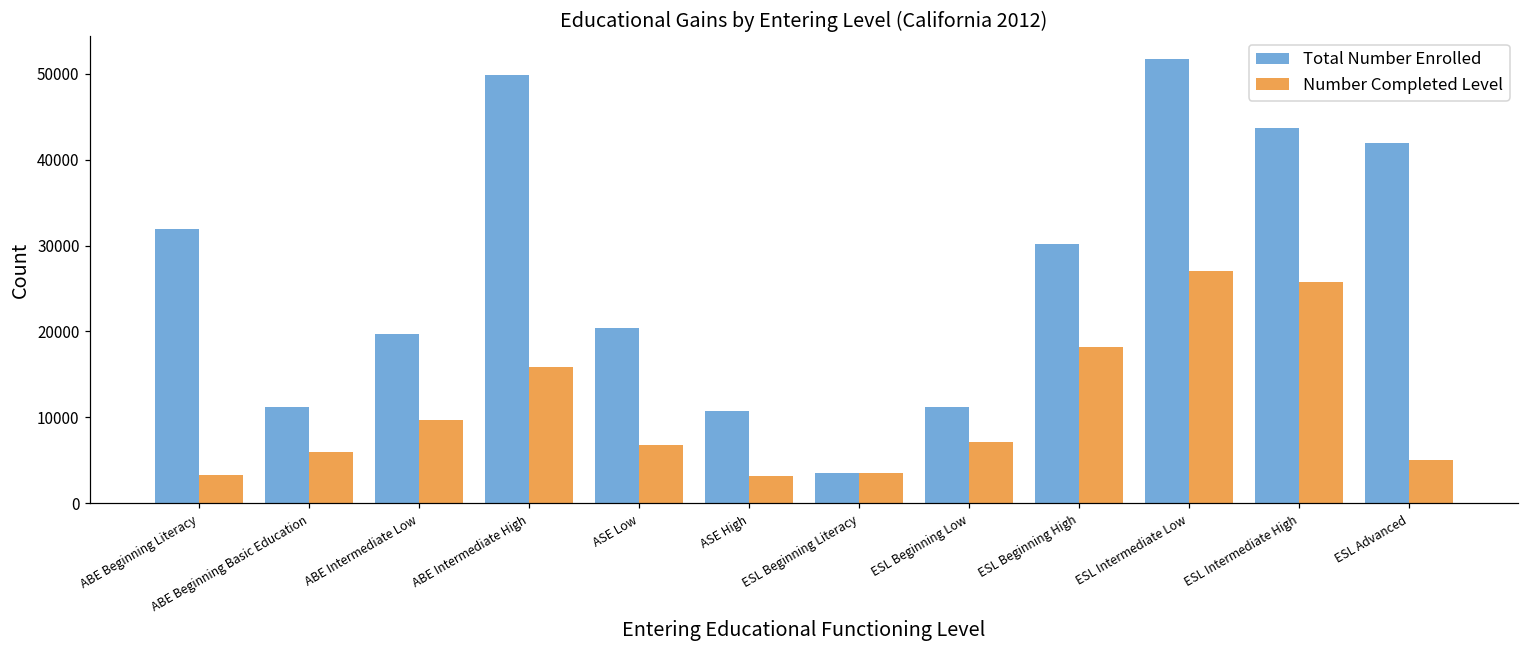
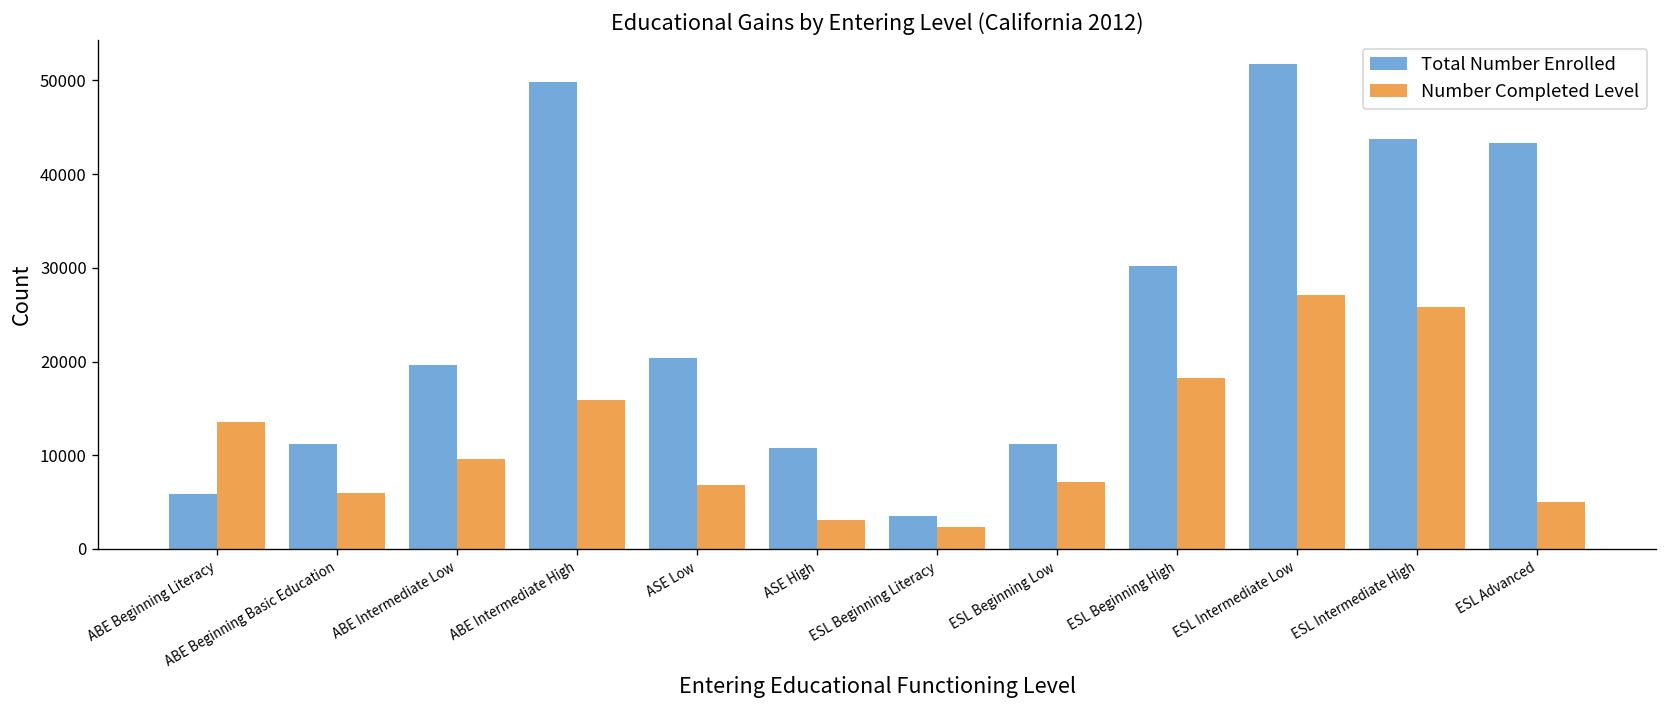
Total Number Enrolled, ABE Beginning Literacy: 32000 -> 6000
Number Completed Level, ABE Beginning Literacy: 3000 -> 14000
Number Completed Level, ESL Beginning Literacy: 3000 -> 2000
Total Number Enrolled, ESL Advanced: 42000 -> 43000
